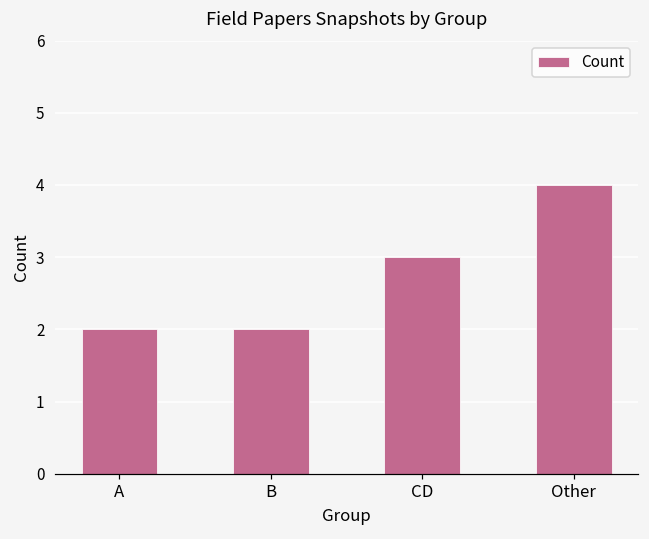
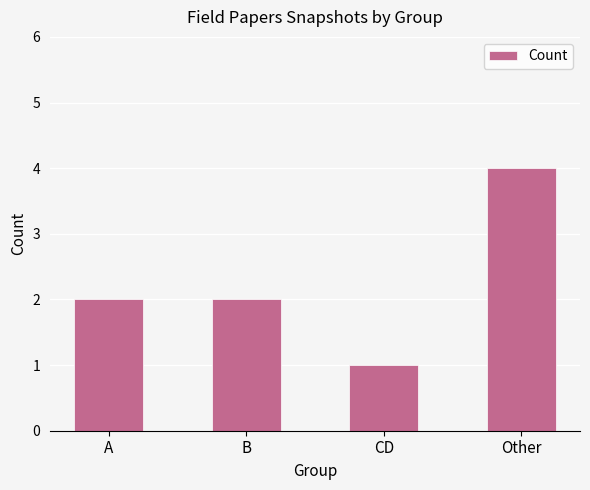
CD: 3 -> 1
